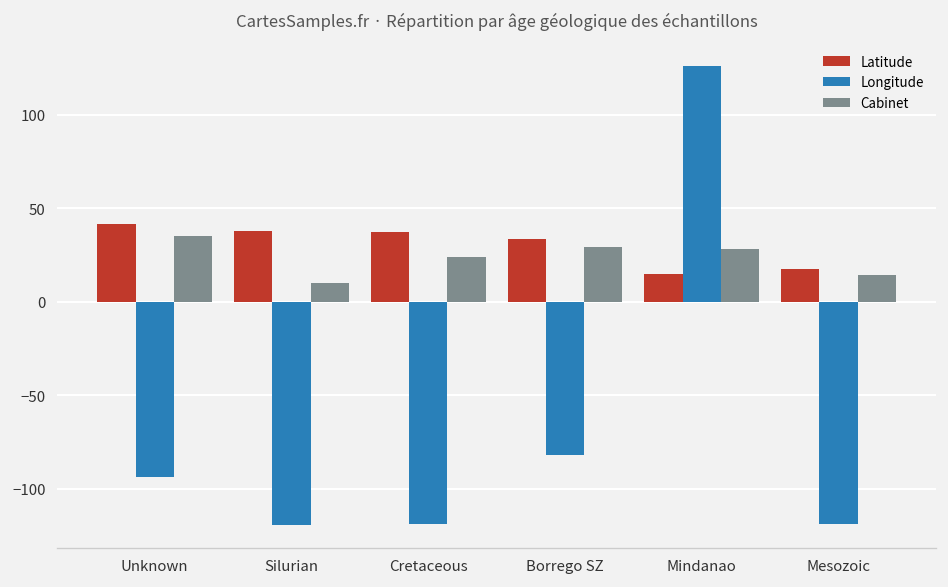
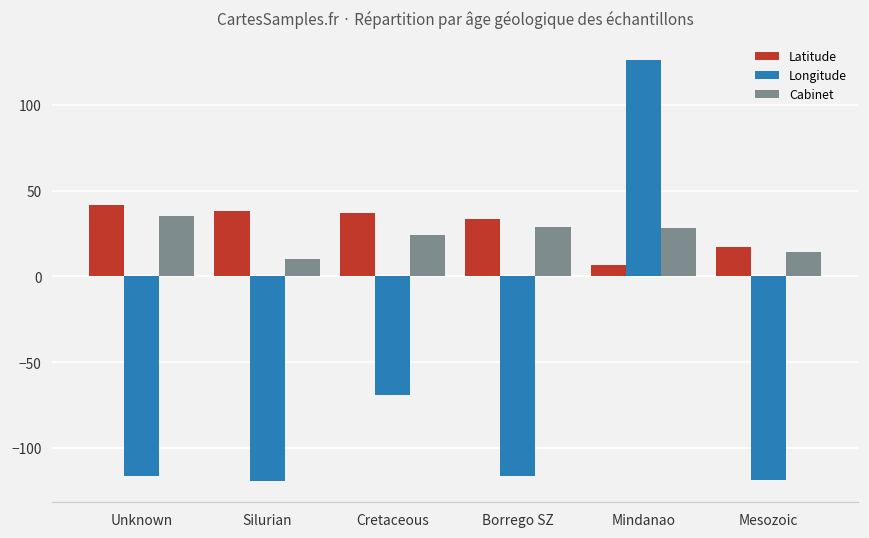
Longitude, Unknown: -94 -> -117
Longitude, Cretaceous: -119 -> -69
Longitude, Borrego SZ: -82 -> -116
Latitude, Mindanao: 15 -> 7
